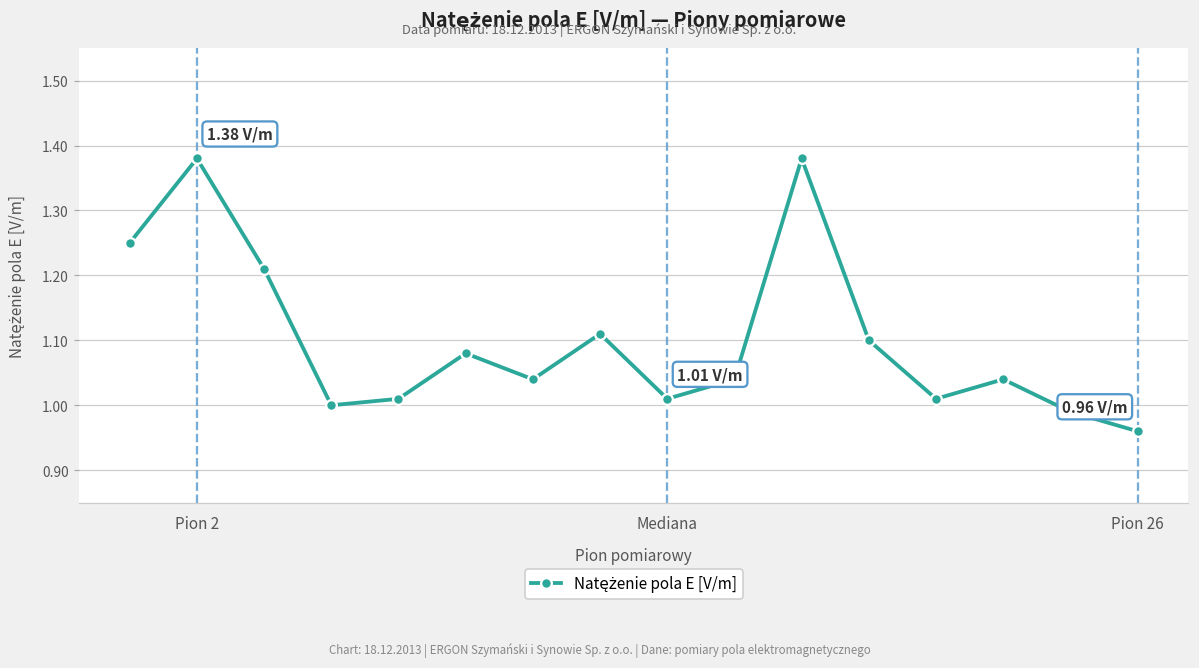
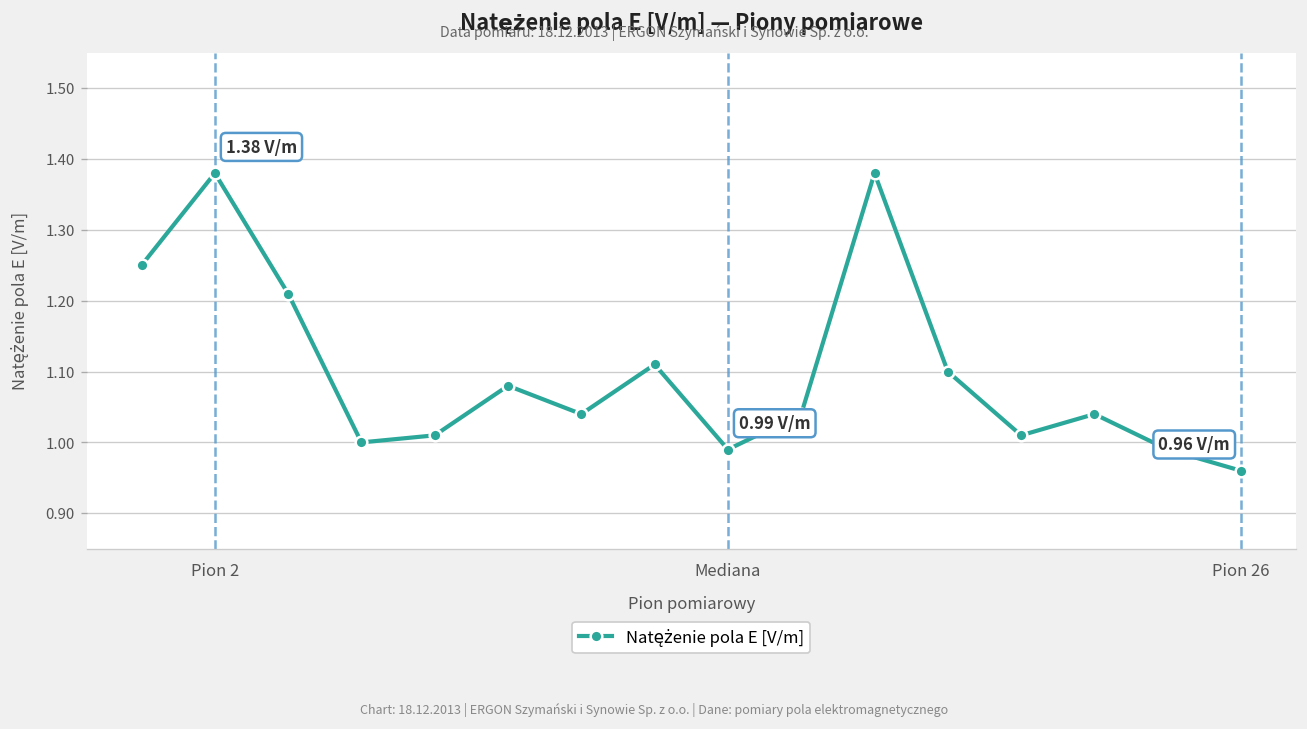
Mediana: 1.01 -> 0.99
